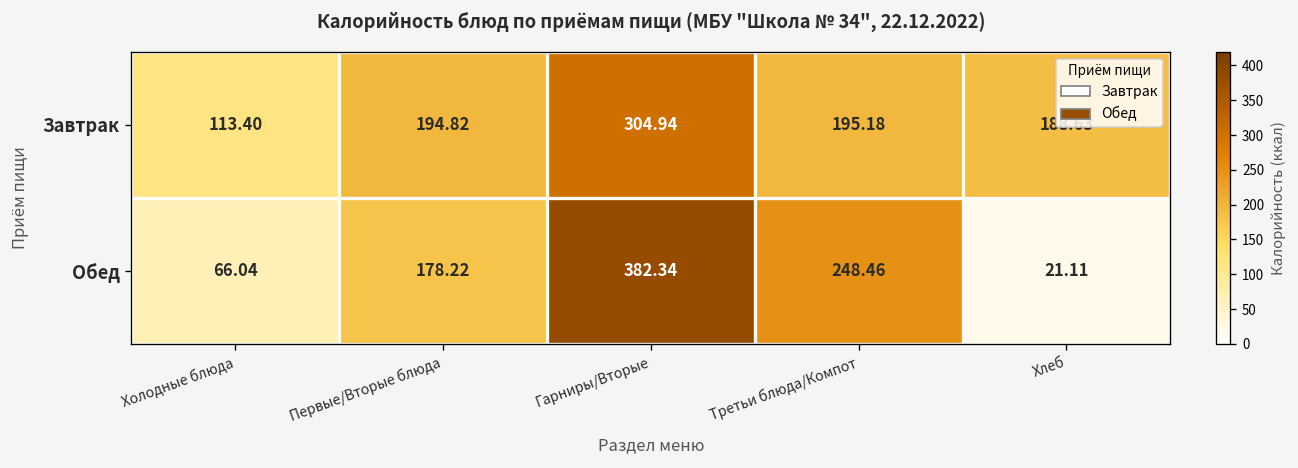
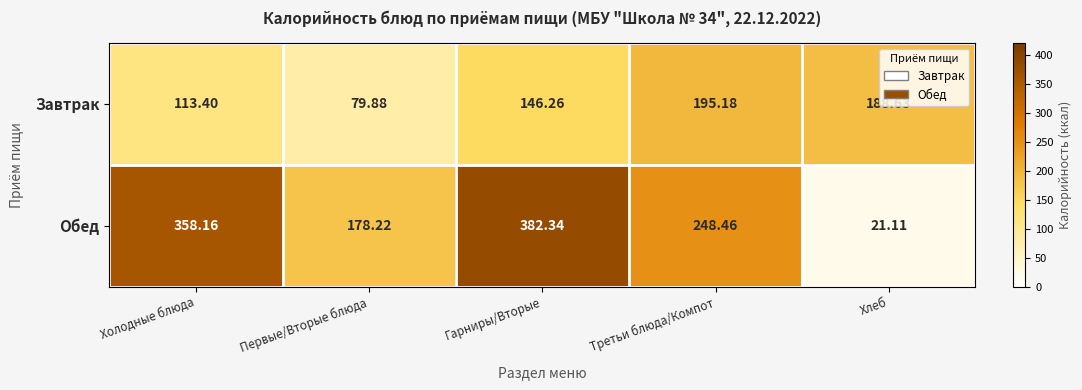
Завтрак, Первые/Вторые блюда: 194.82 -> 79.88
Завтрак, Гарниры/Вторые: 304.94 -> 146.26
Обед, Холодные блюда: 66.04 -> 358.16
